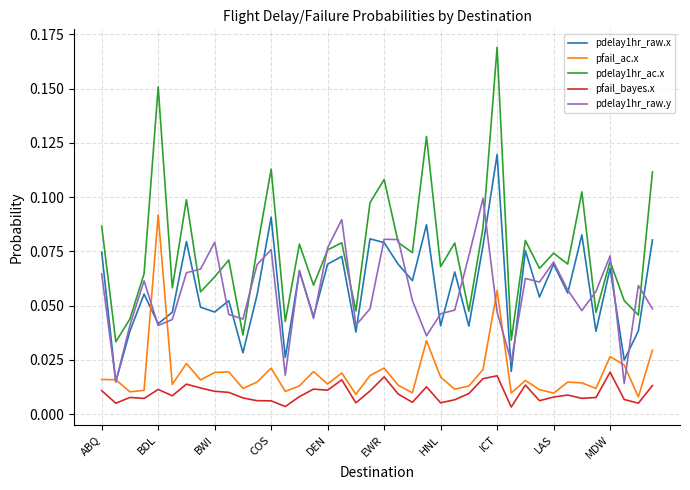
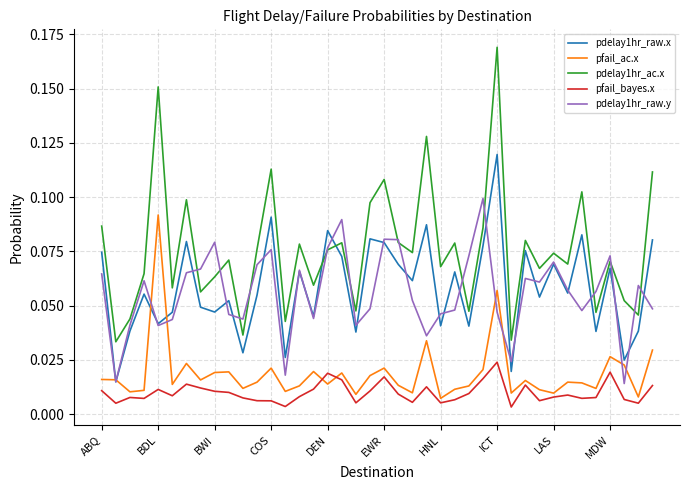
pdelay1hr_raw.x, DEN: 0.069 -> 0.085
pfail_bayes.x, DEN: 0.011 -> 0.019
pfail_ac.x, HNL: 0.017 -> 0.007
pfail_bayes.x, ICT: 0.018 -> 0.024
